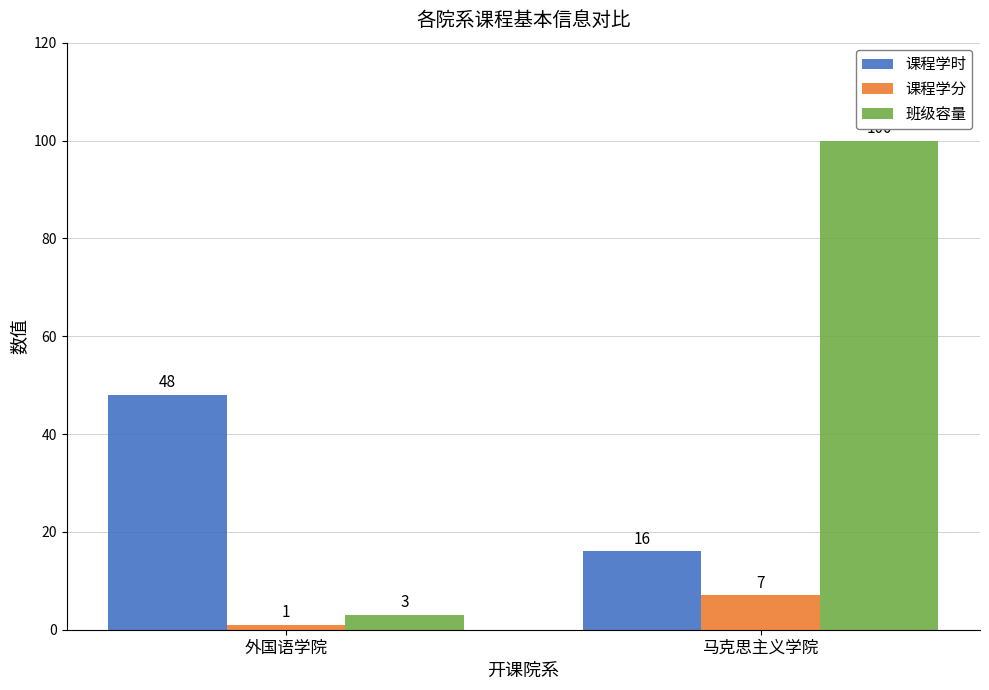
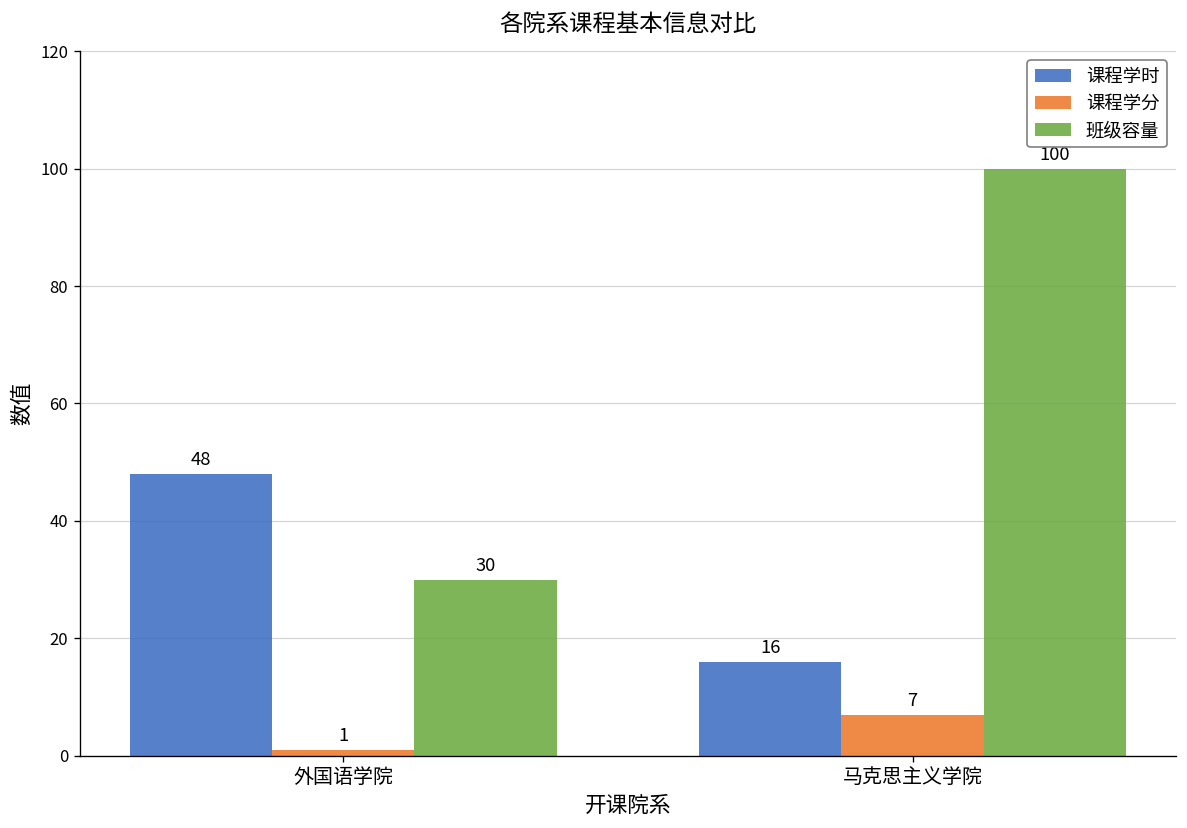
班级容量, 外国语学院: 3 -> 30
